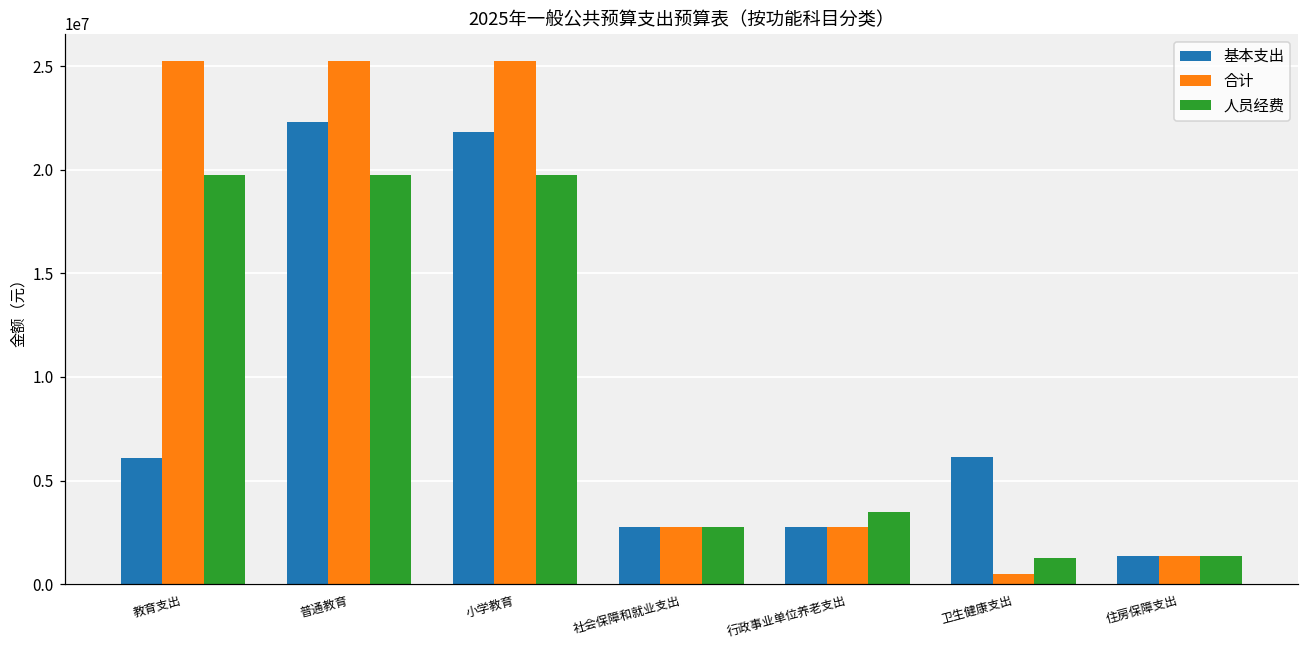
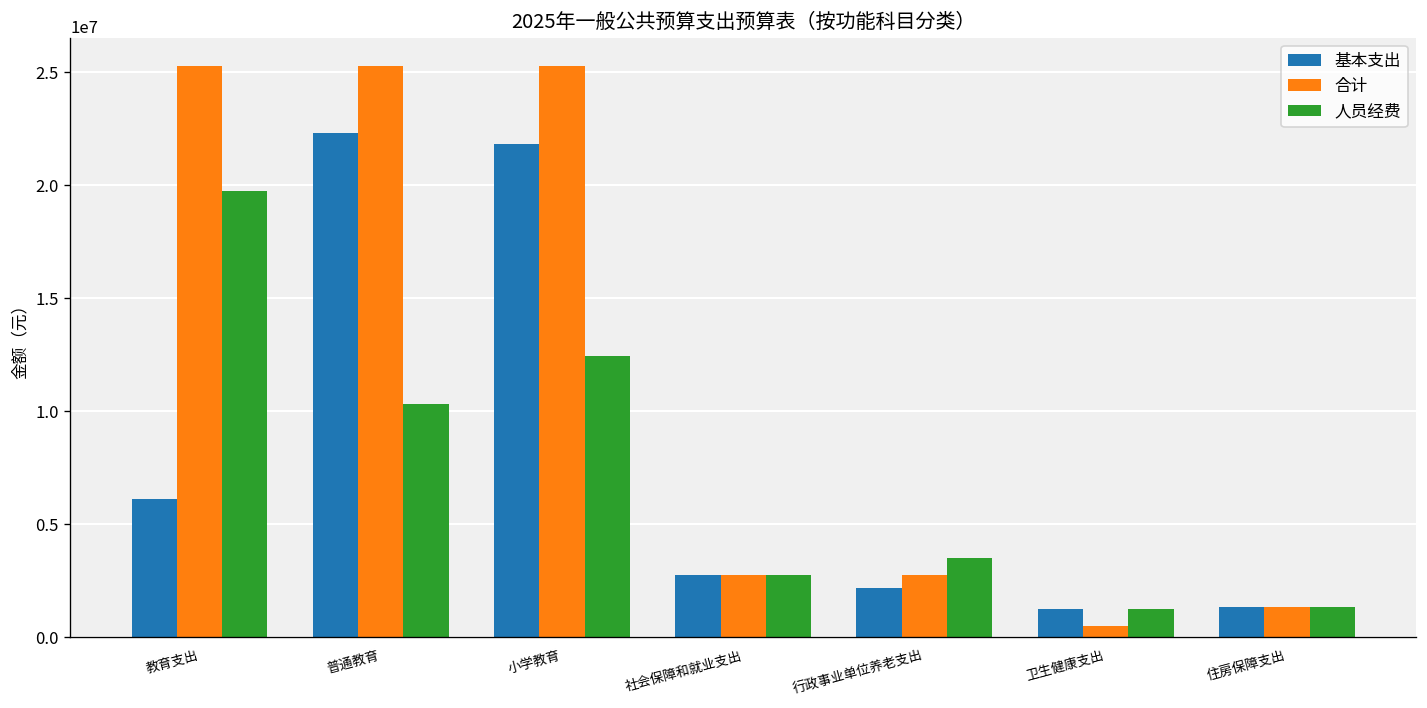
人员经费, 普通教育: 19700000 -> 10300000
人员经费, 小学教育: 19700000 -> 12400000
基本支出, 行政事业单位养老支出: 2800000 -> 2200000
基本支出, 卫生健康支出: 6100000 -> 1300000
